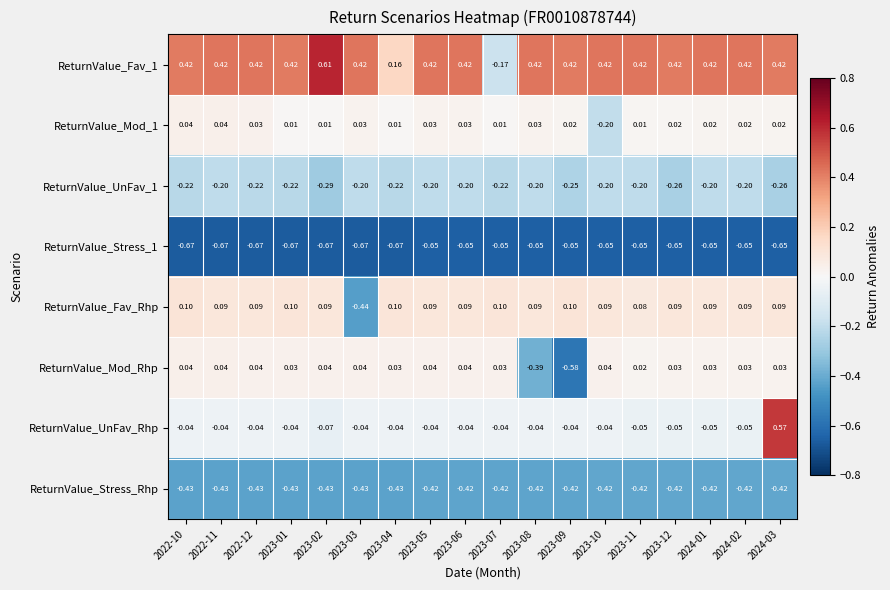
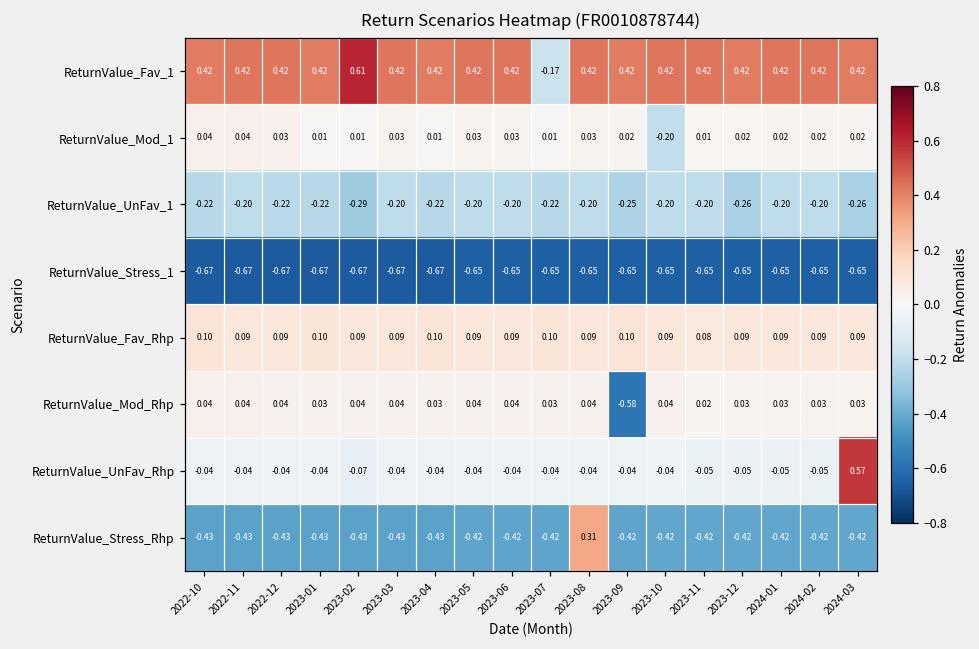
ReturnValue_Fav_1, 2023-04: 0.16 -> 0.42
ReturnValue_Fav_Rhp, 2023-03: -0.44 -> 0.09
ReturnValue_Mod_Rhp, 2023-08: -0.39 -> 0.04
ReturnValue_Stress_Rhp, 2023-08: -0.42 -> 0.31
